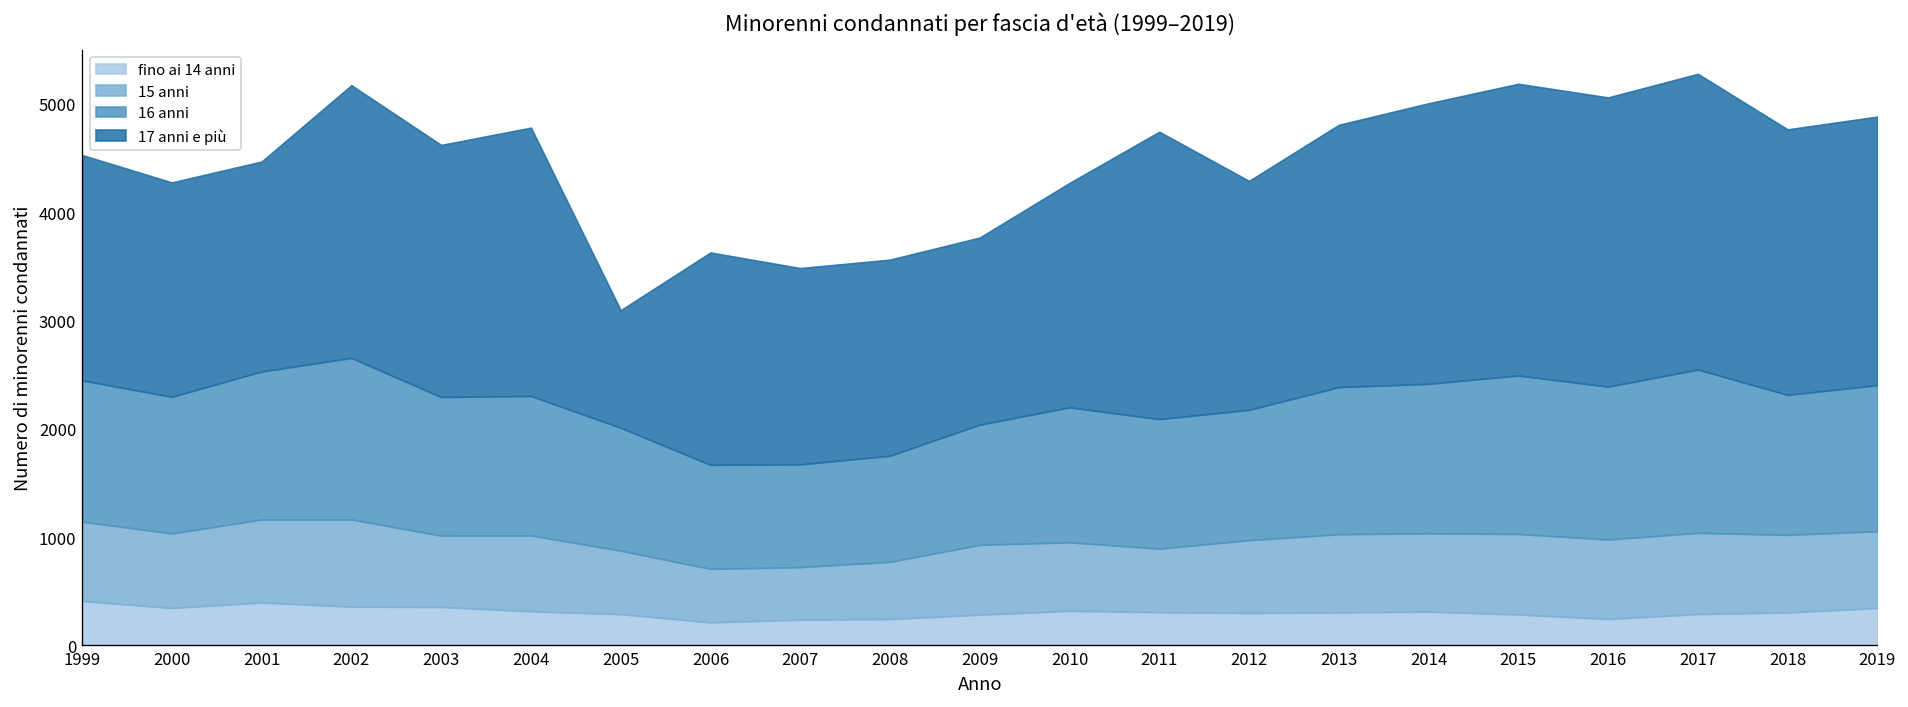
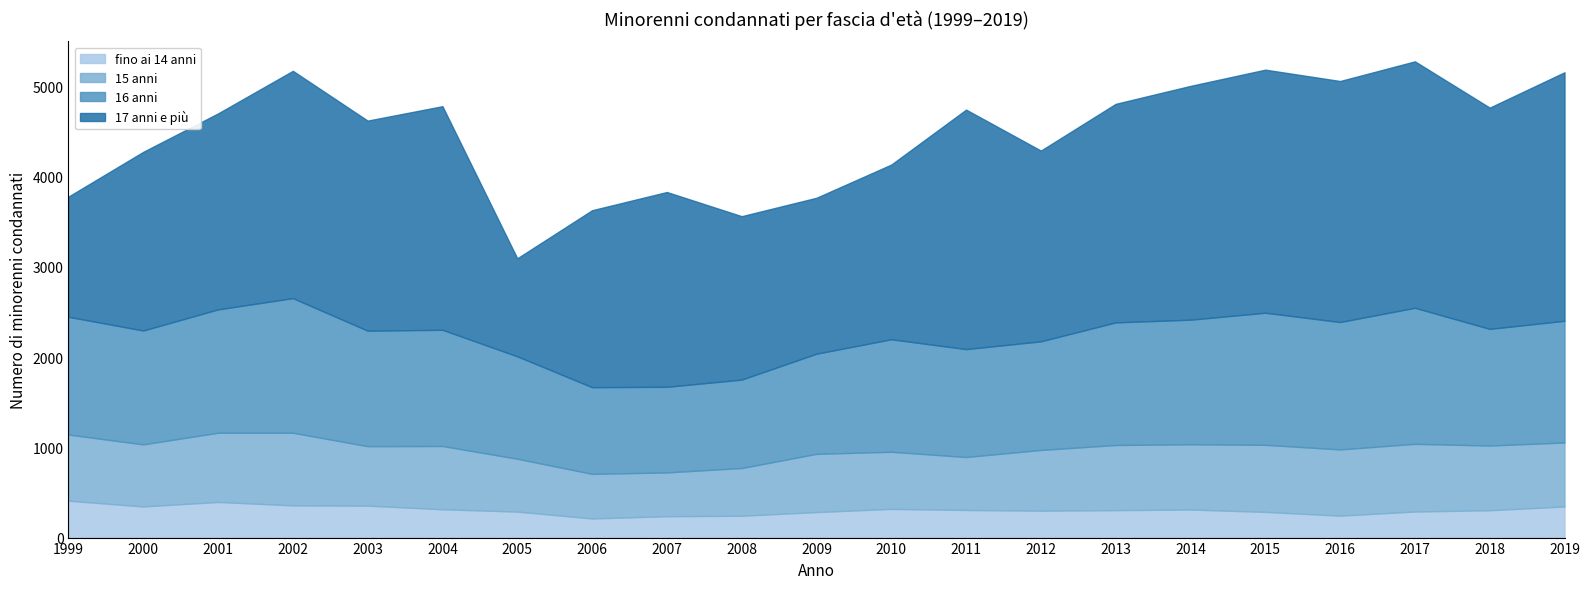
17 anni e più, 1999: 2100 -> 1300
17 anni e più, 2001: 1900 -> 2200
17 anni e più, 2007: 1800 -> 2200
17 anni e più, 2010: 2100 -> 1900
17 anni e più, 2019: 2500 -> 2800
